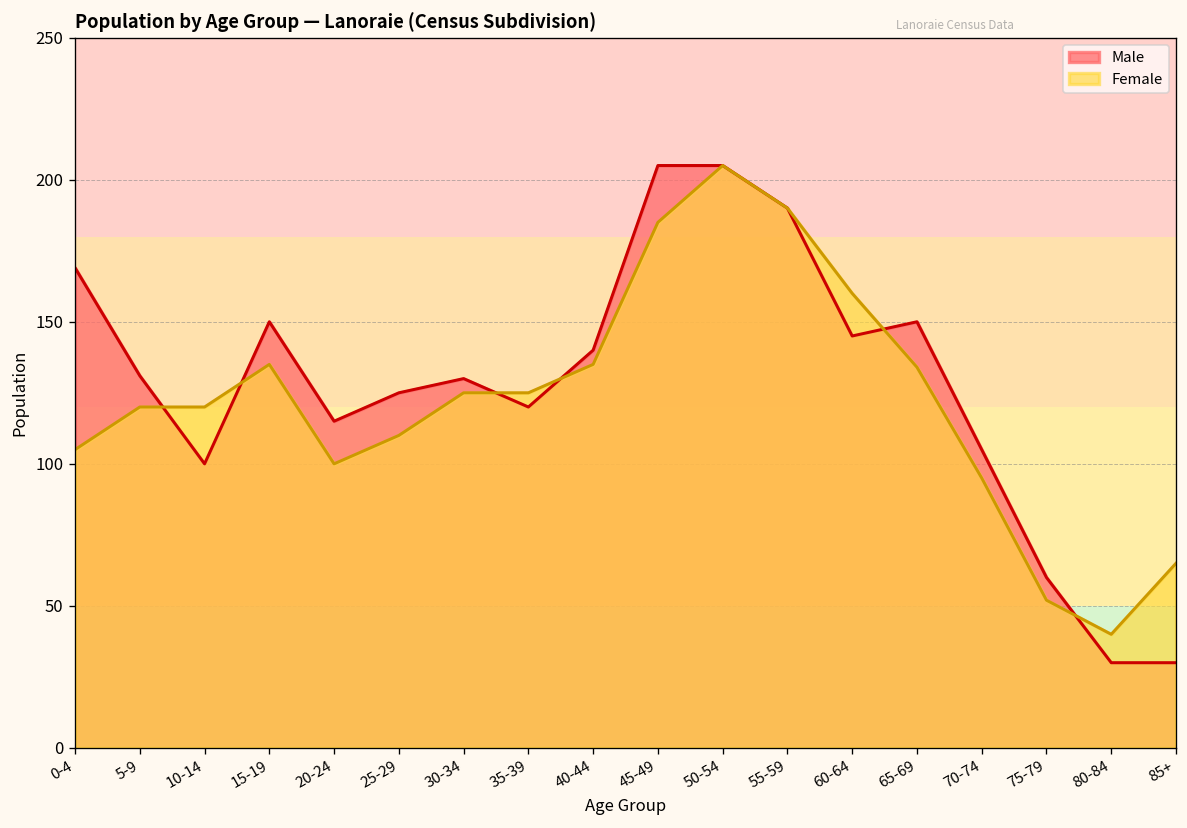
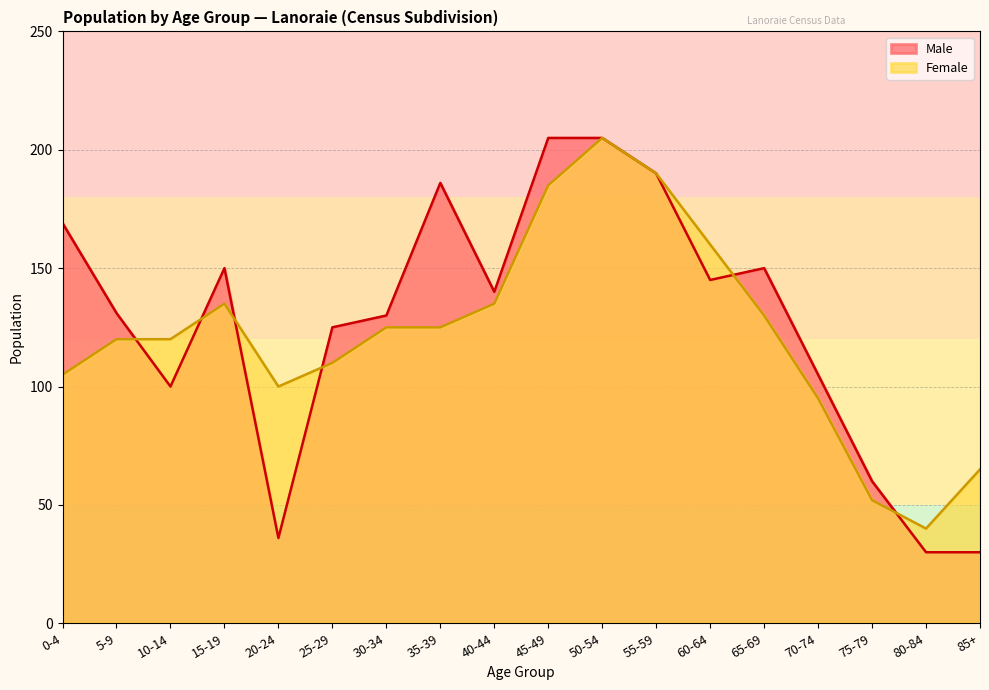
Male, 20-24: 115 -> 36
Male, 35-39: 120 -> 186
Female, 65-69: 134 -> 130
